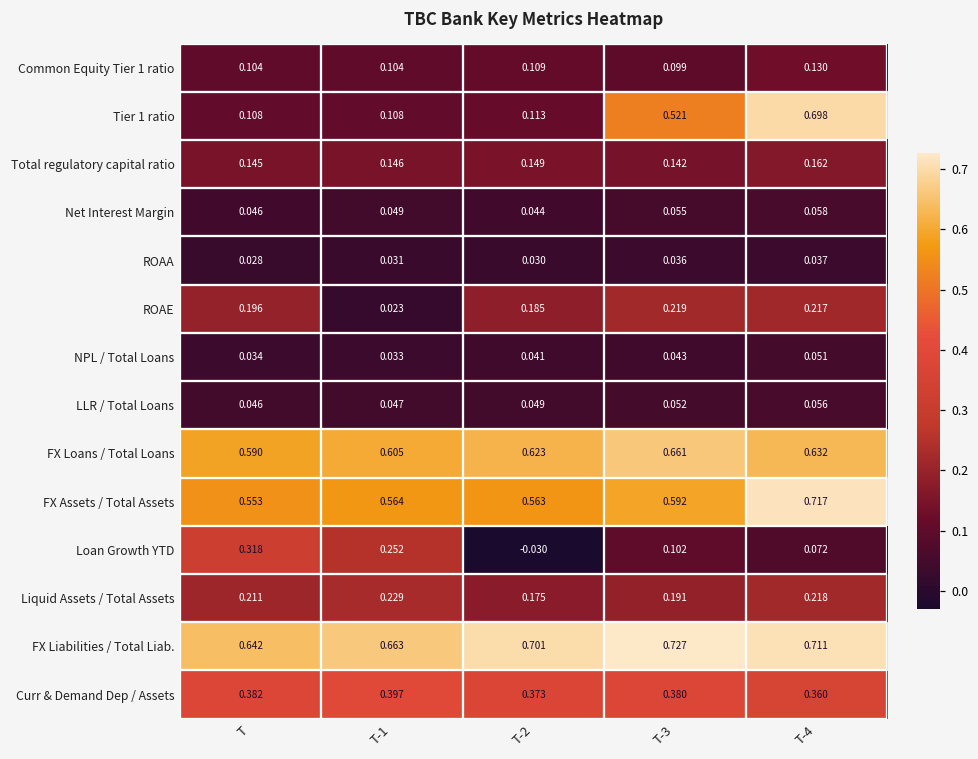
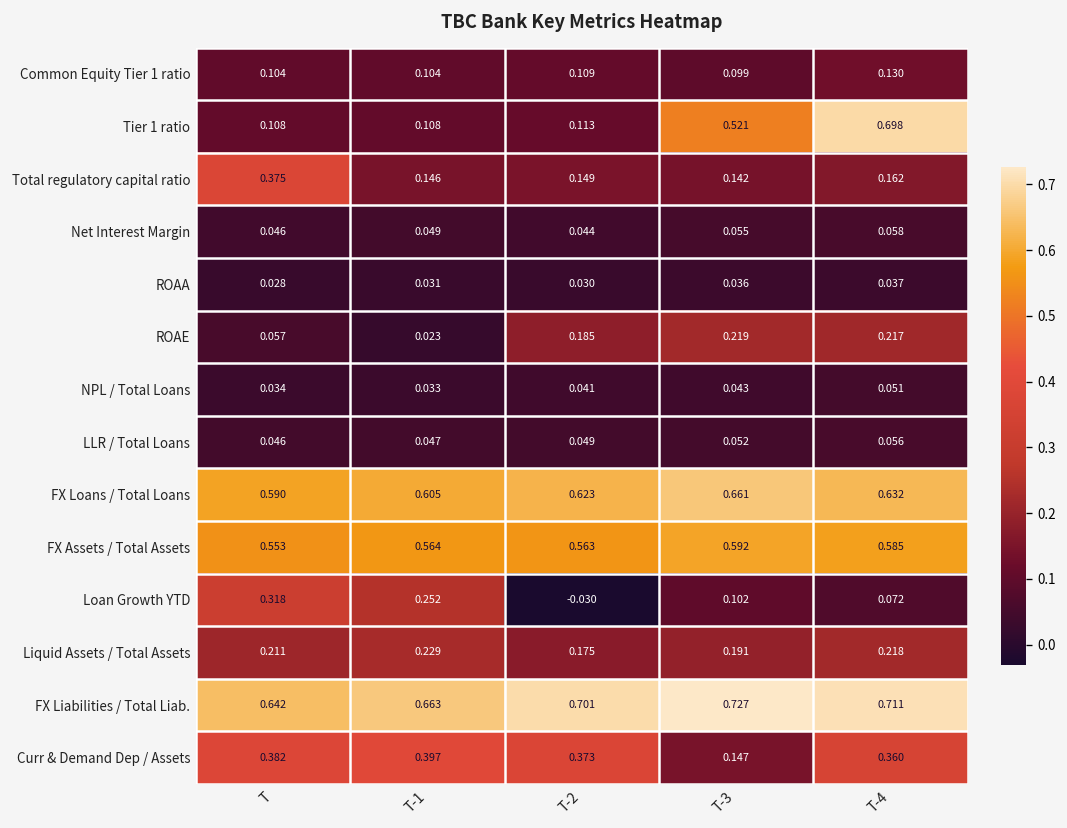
Total regulatory capital ratio, T: 0.145 -> 0.375
ROAE, T: 0.196 -> 0.057
FX Assets / Total Assets, T-4: 0.717 -> 0.585
Curr & Demand Dep / Assets, T-3: 0.380 -> 0.147
